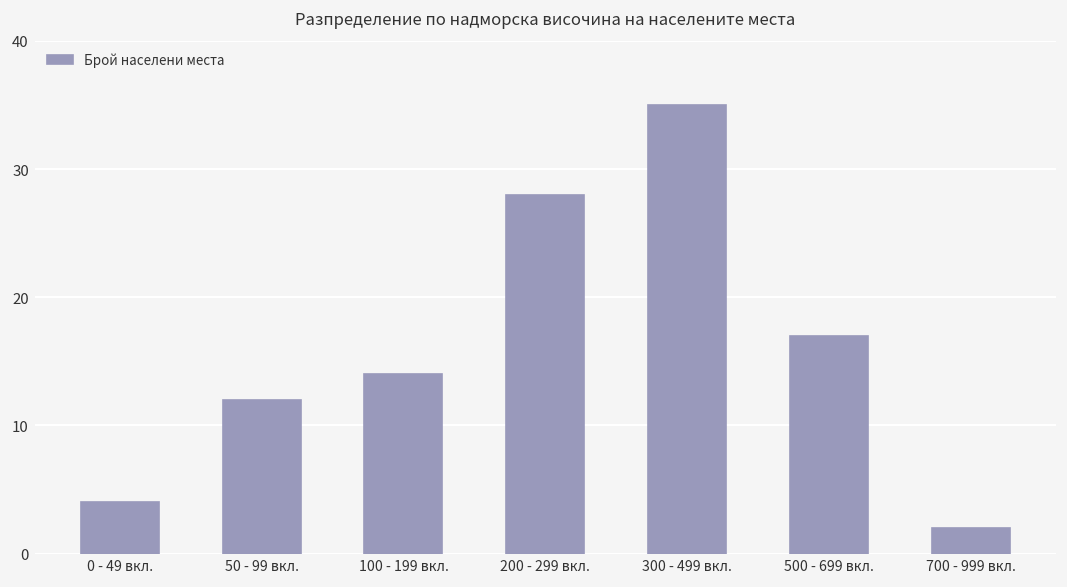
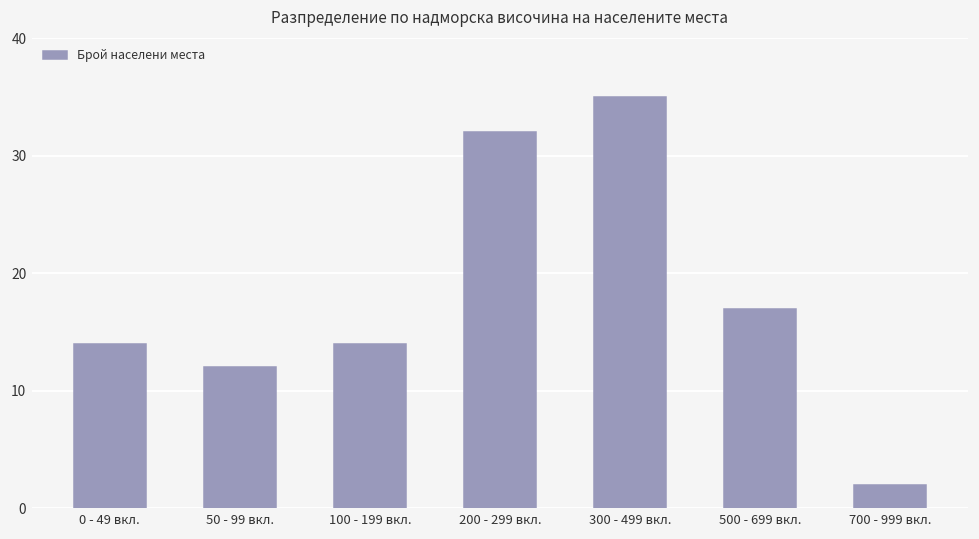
0 - 49 вкл.: 4 -> 14
200 - 299 вкл.: 28 -> 32
